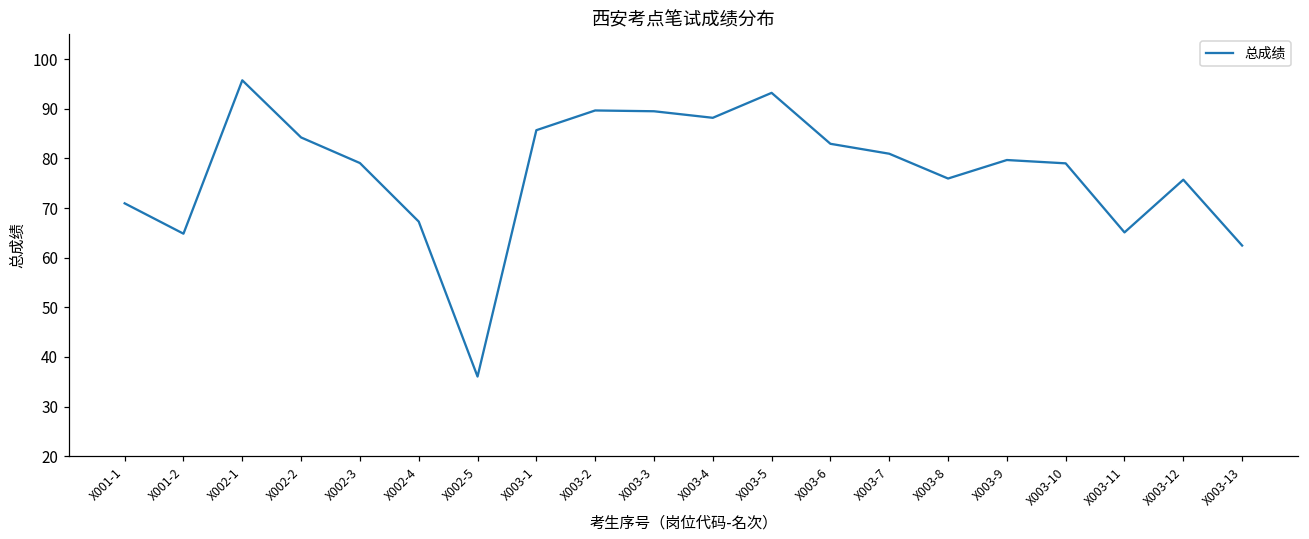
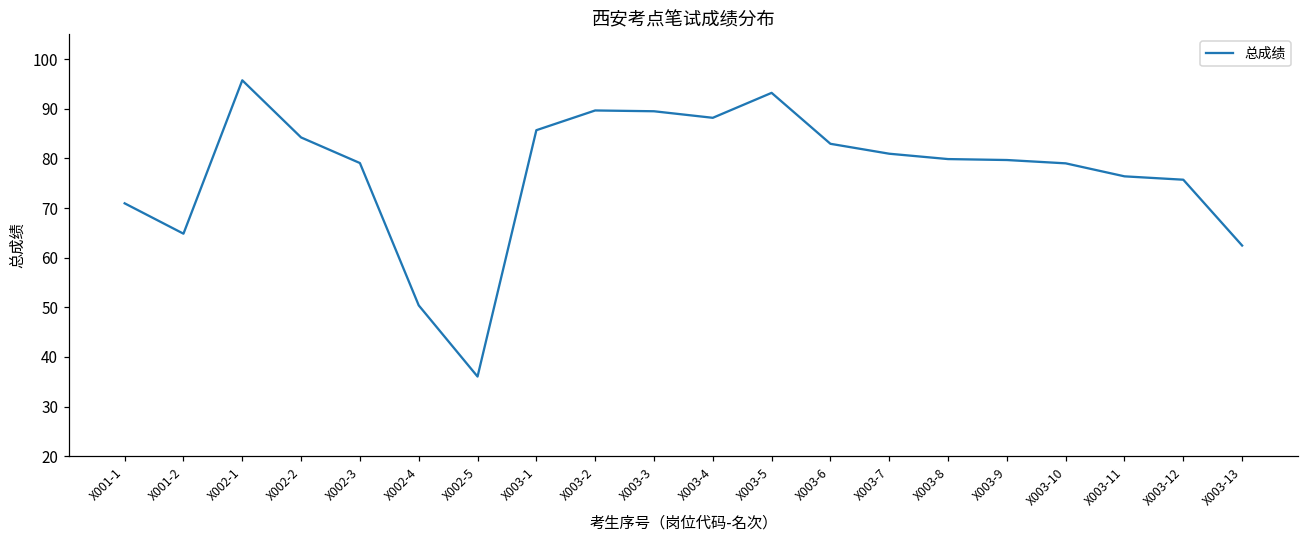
X002-4: 67 -> 50
X003-8: 76 -> 80
X003-11: 65 -> 76
